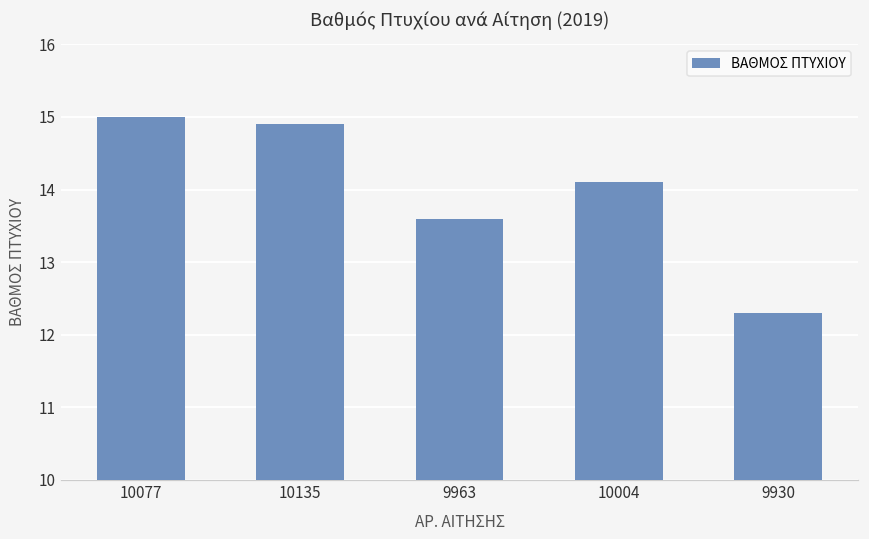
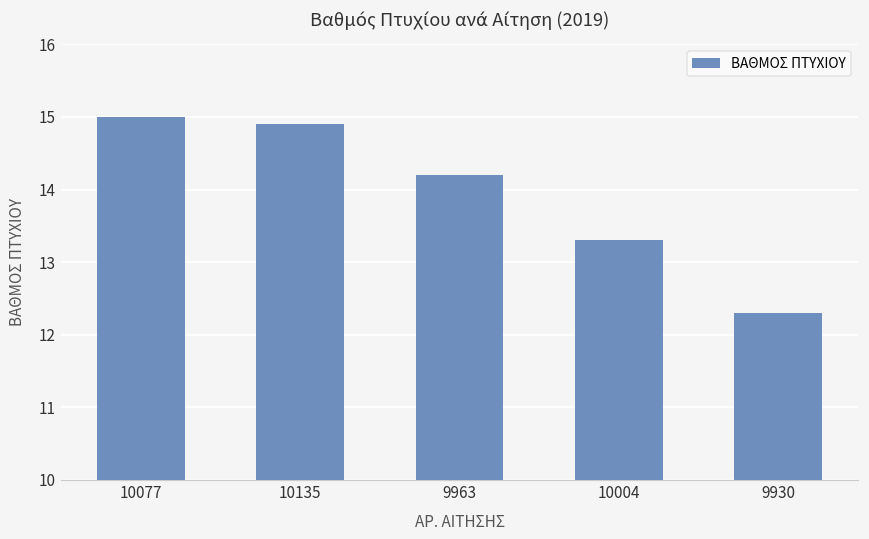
9963: 13.6 -> 14.2
10004: 14.1 -> 13.3
